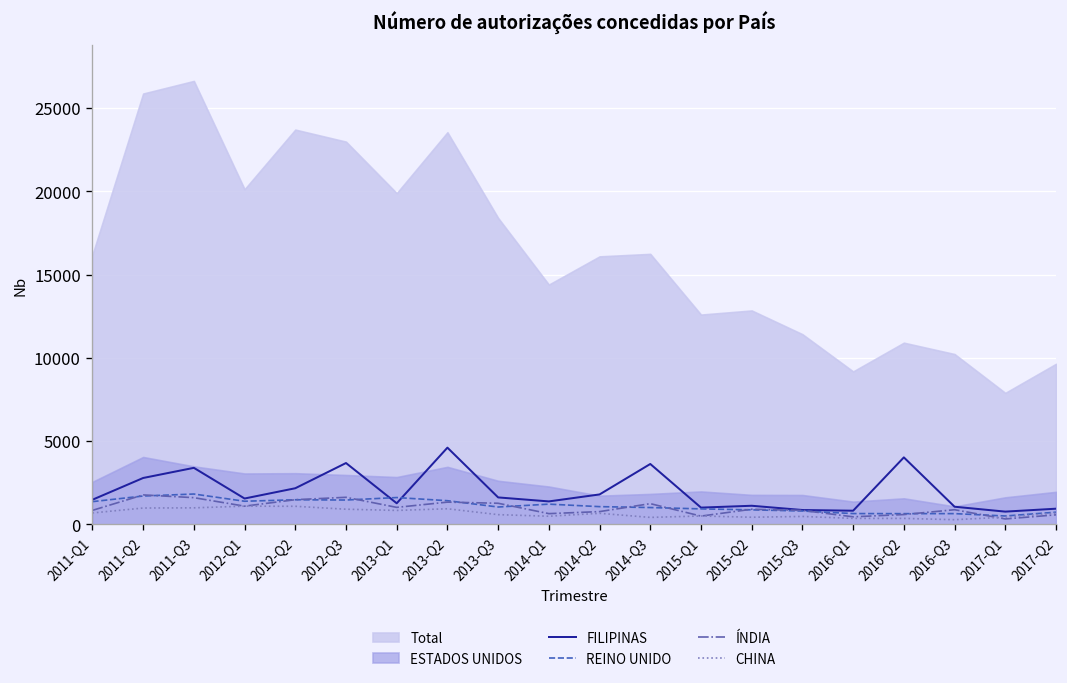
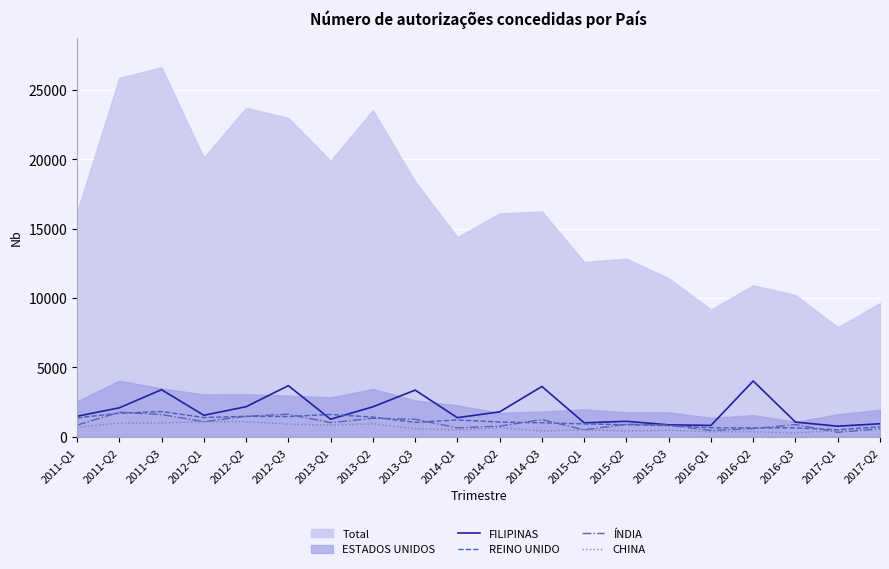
FILIPINAS, 2011-Q2: 2800 -> 2100
FILIPINAS, 2013-Q2: 4600 -> 2200
FILIPINAS, 2013-Q3: 1600 -> 3400
